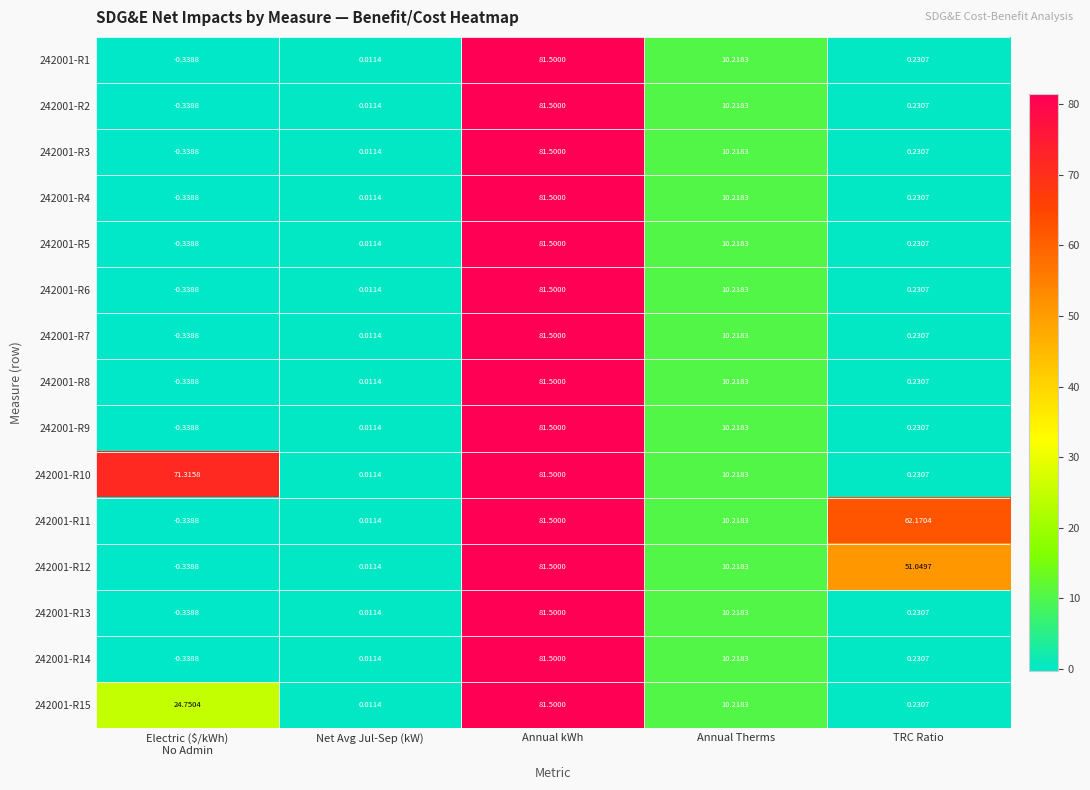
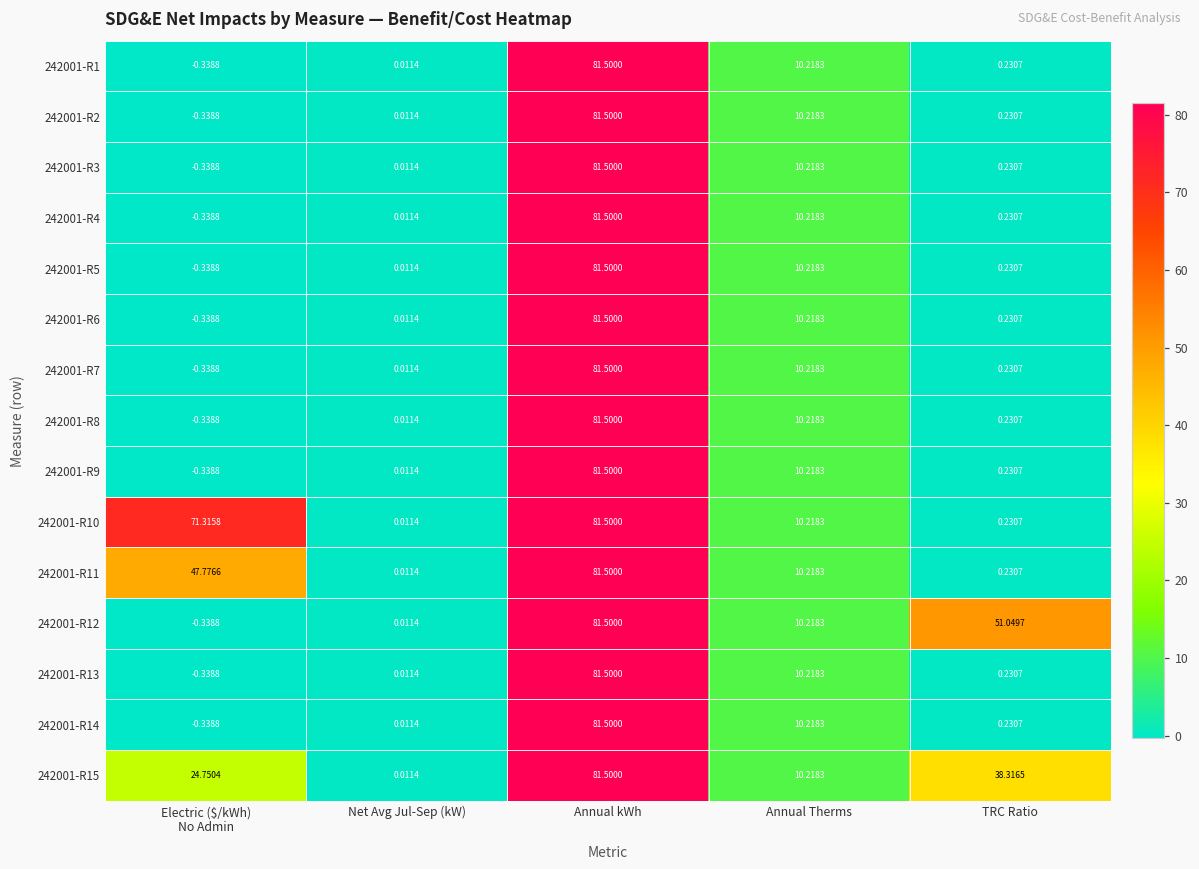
242001-R11, Electric ($/kWh) No Admin: -0.3388 -> 47.7766
242001-R11, TRC Ratio: 62.1704 -> 0.2307
242001-R15, TRC Ratio: 0.2307 -> 38.3165
